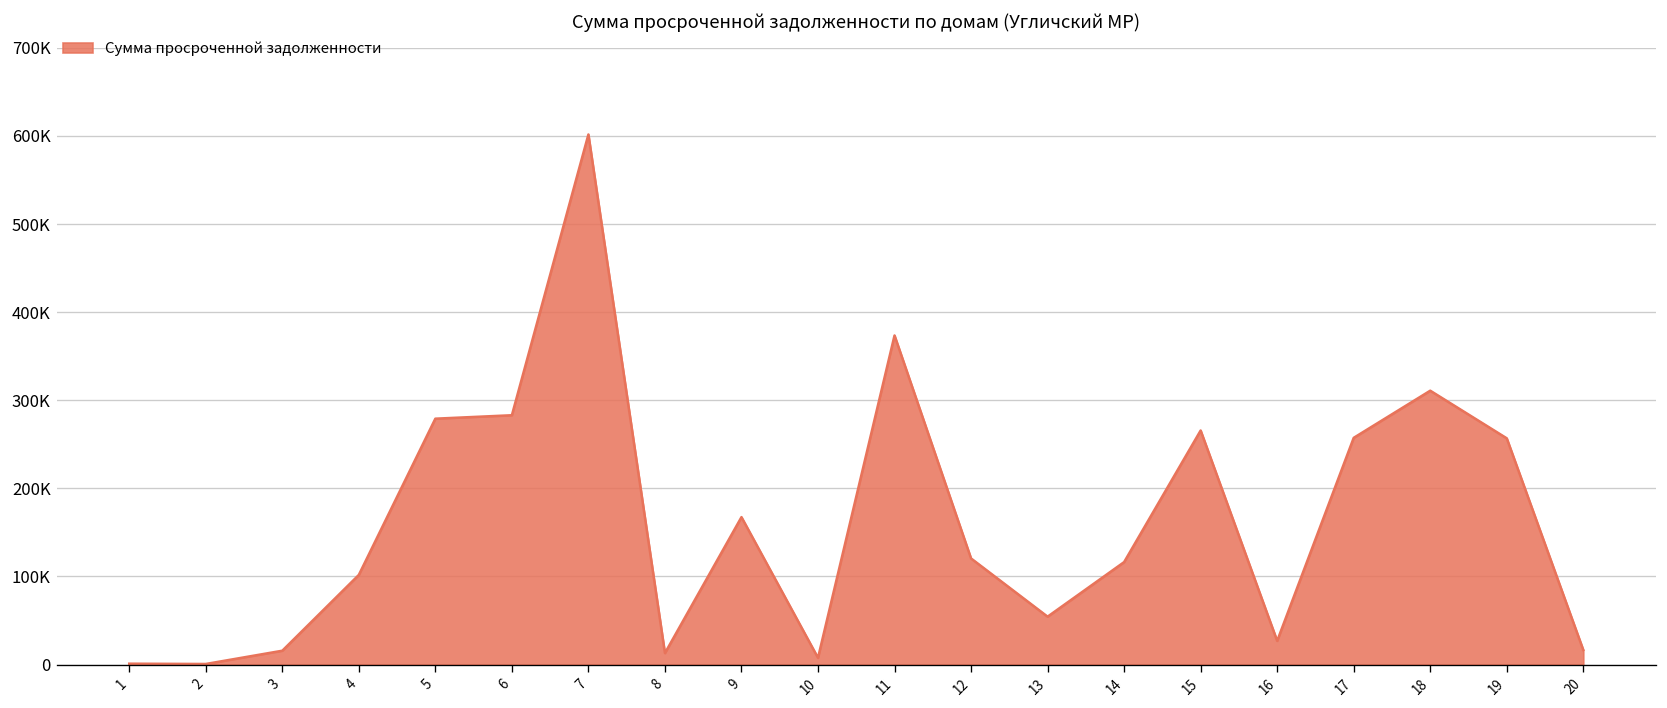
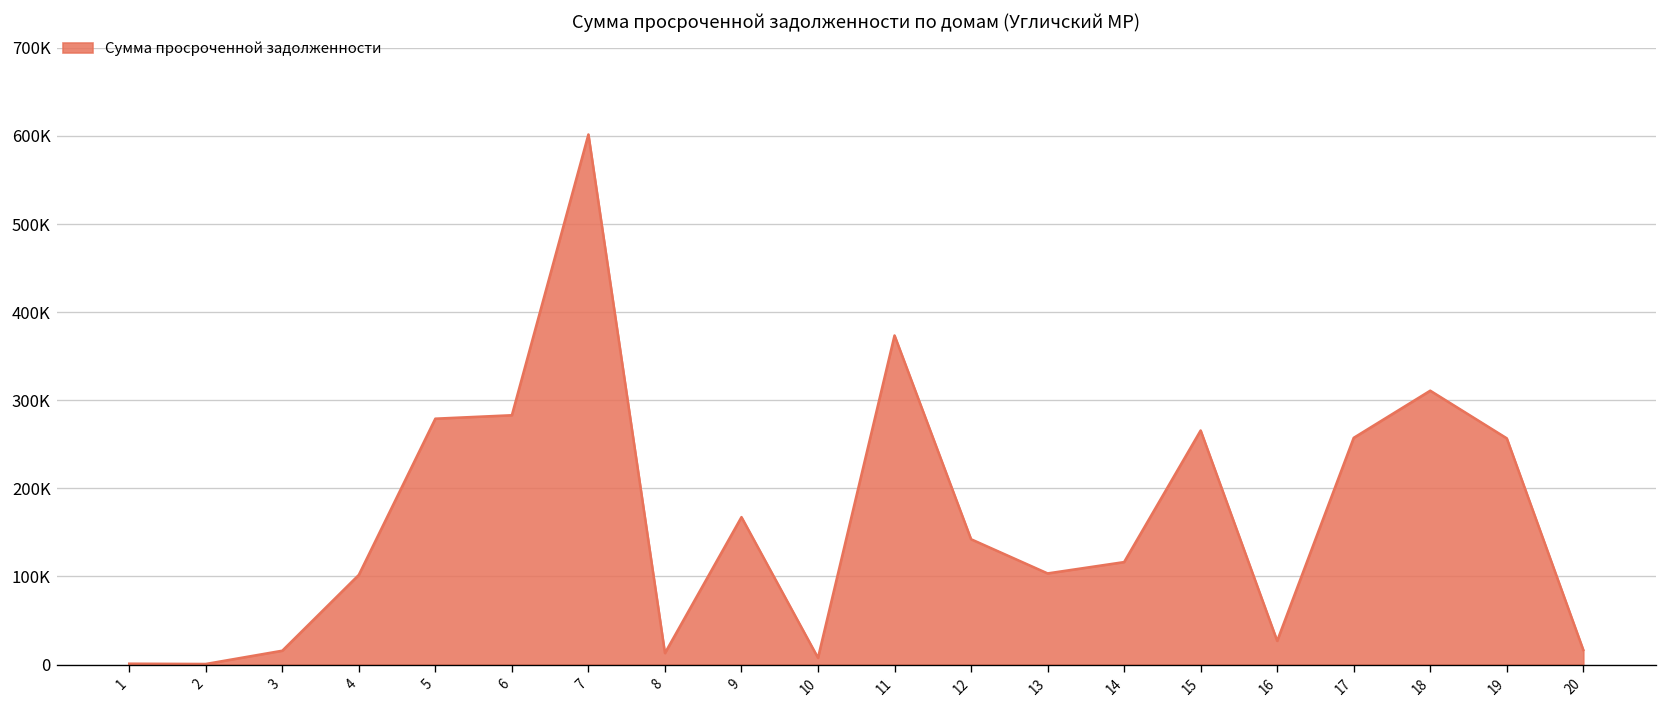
12: 120000 -> 140000
13: 50000 -> 100000
